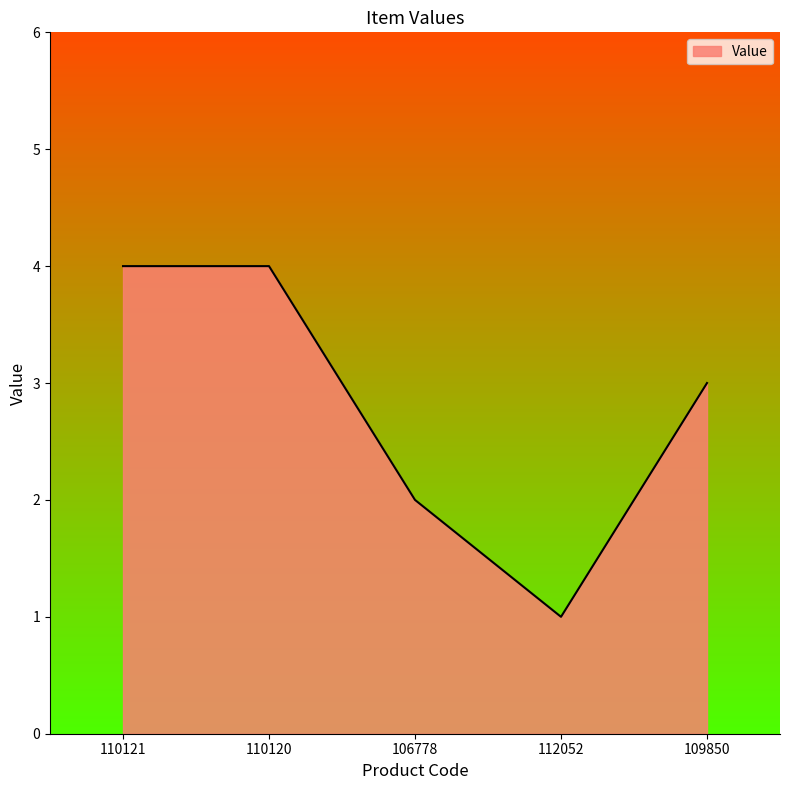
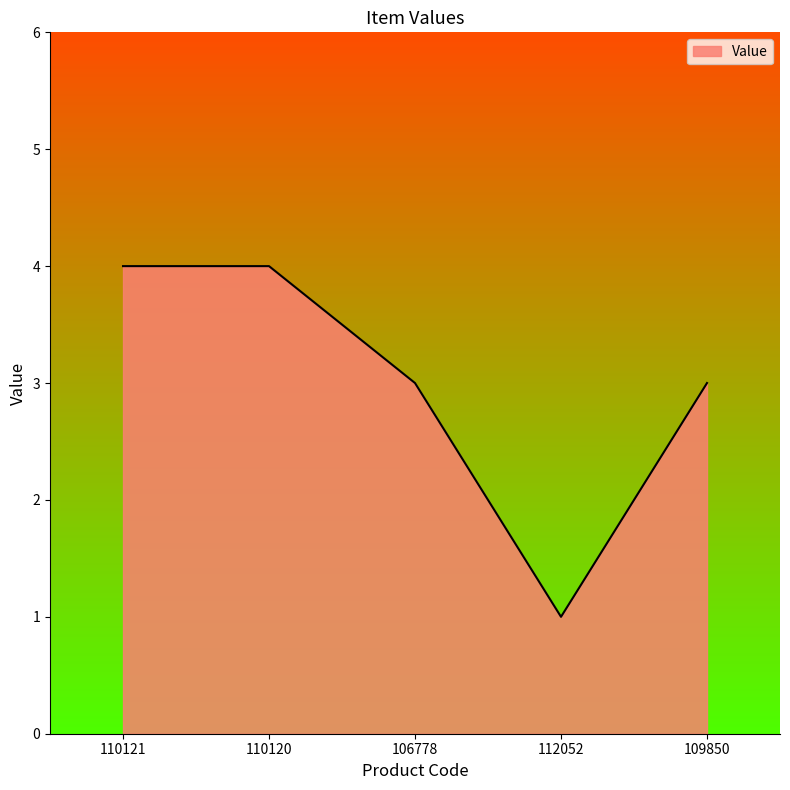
106778: 2 -> 3
